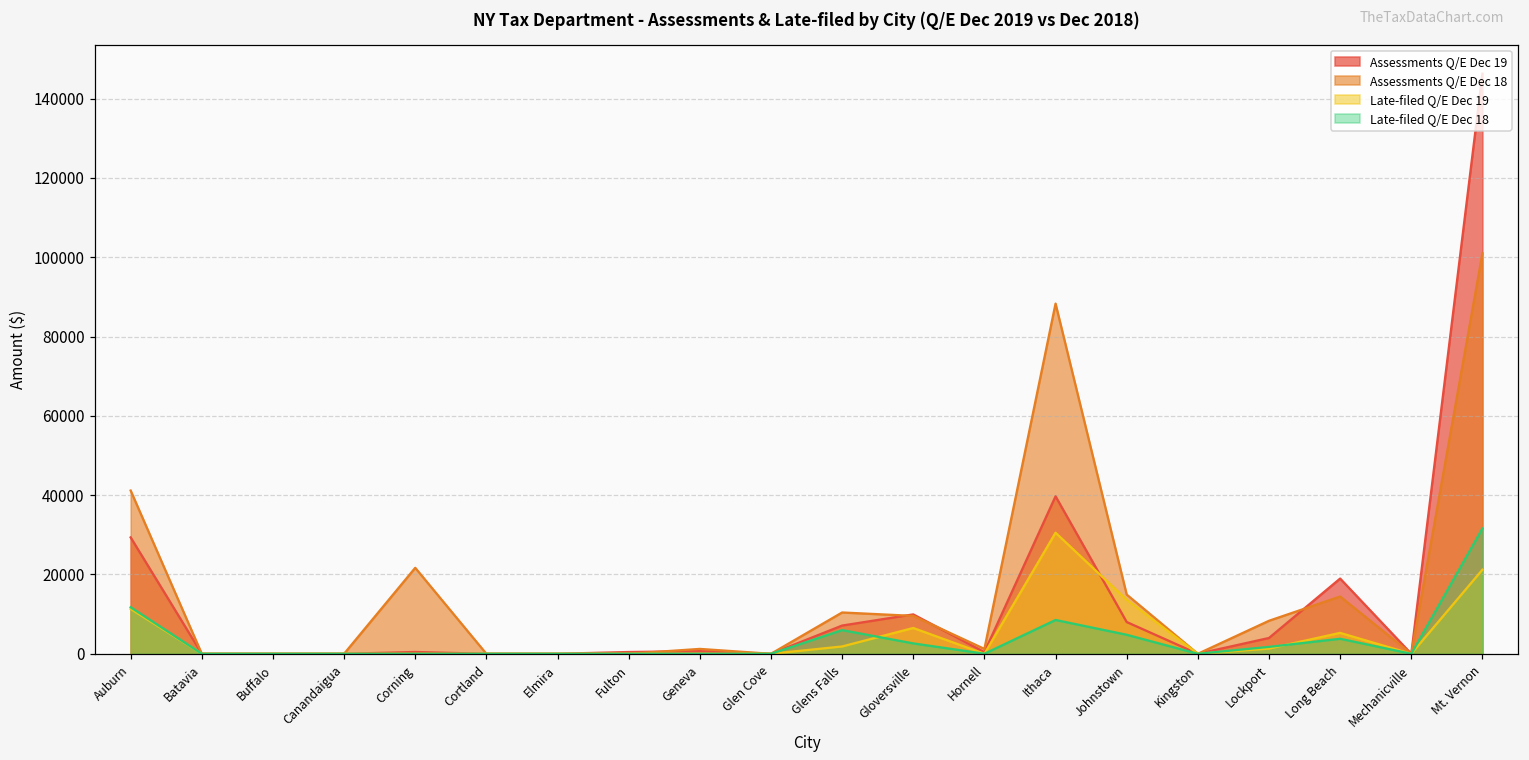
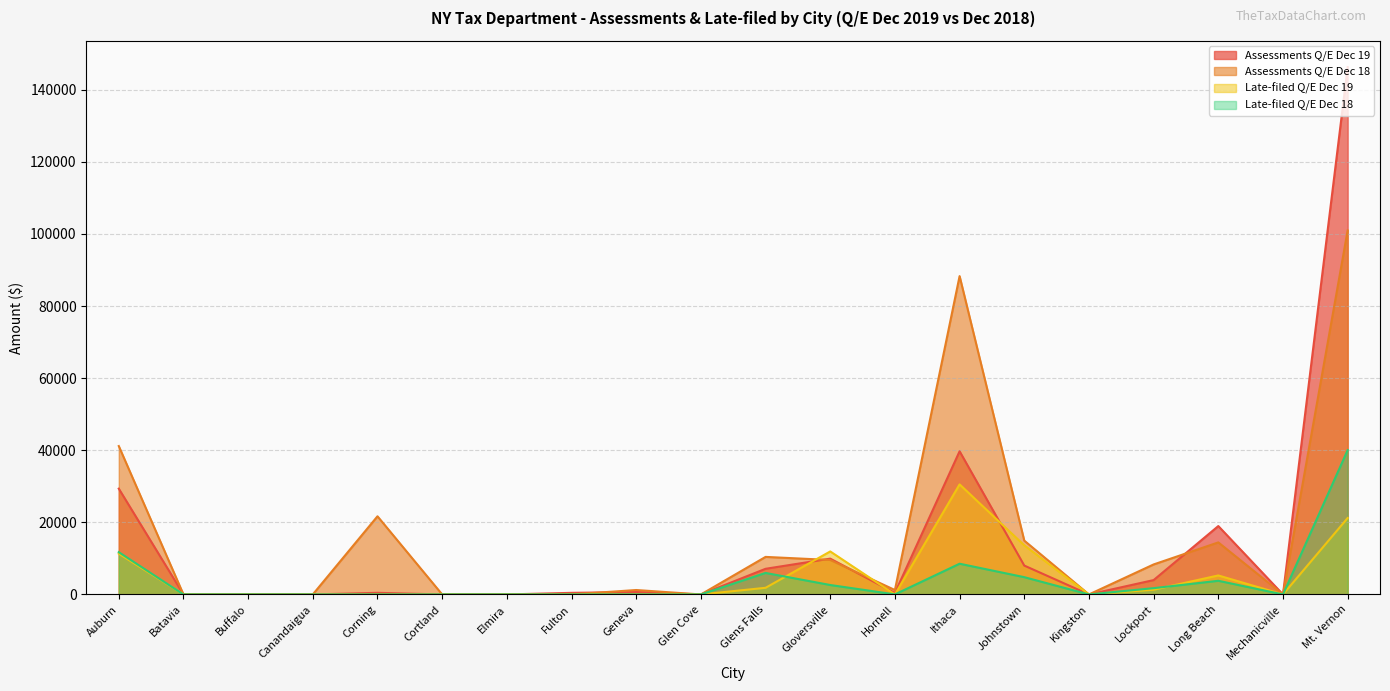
Late-filed Q/E Dec 19, Gloversville: 7000 -> 12000
Late-filed Q/E Dec 18, Mt. Vernon: 32000 -> 40000
